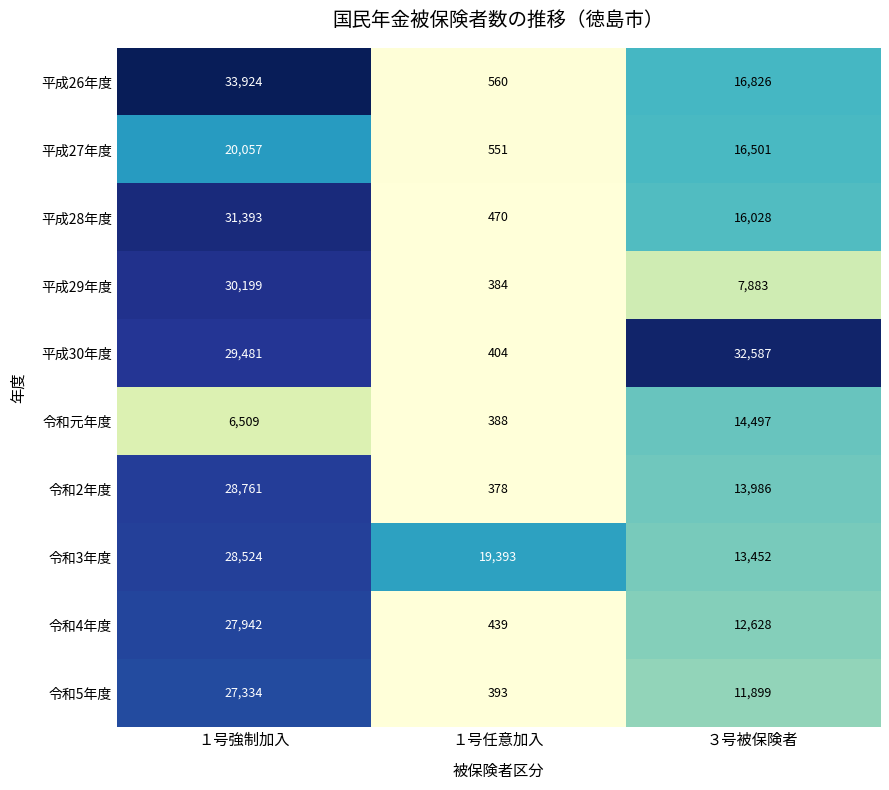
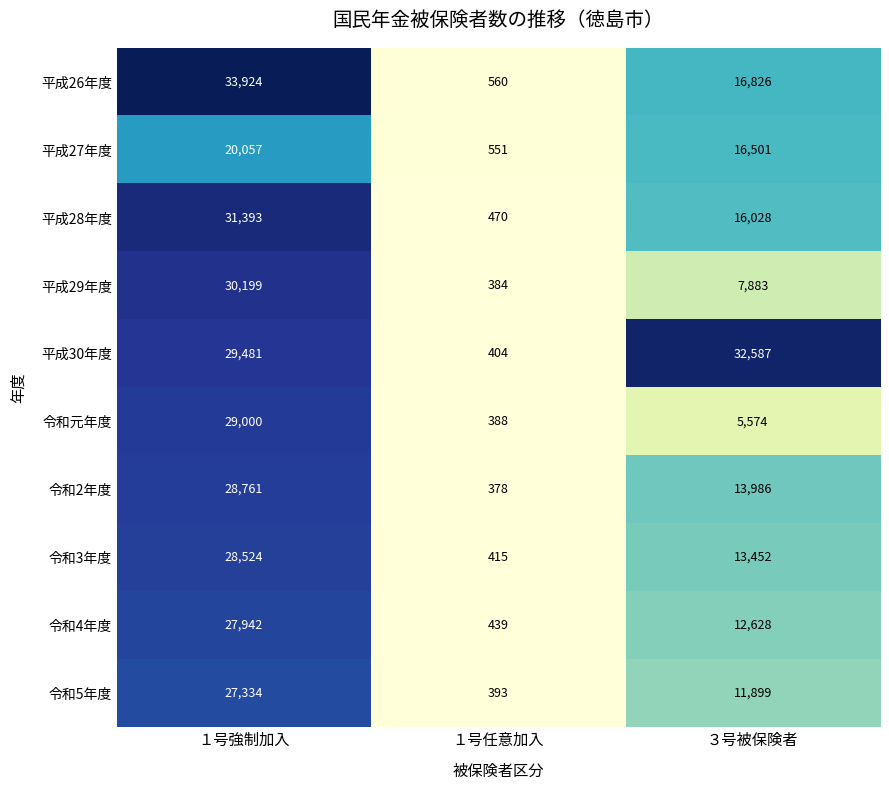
令和元年度, １号強制加入: 6,509 -> 29,000
令和元年度, ３号被保険者: 14,497 -> 5,574
令和3年度, １号任意加入: 19,393 -> 415
